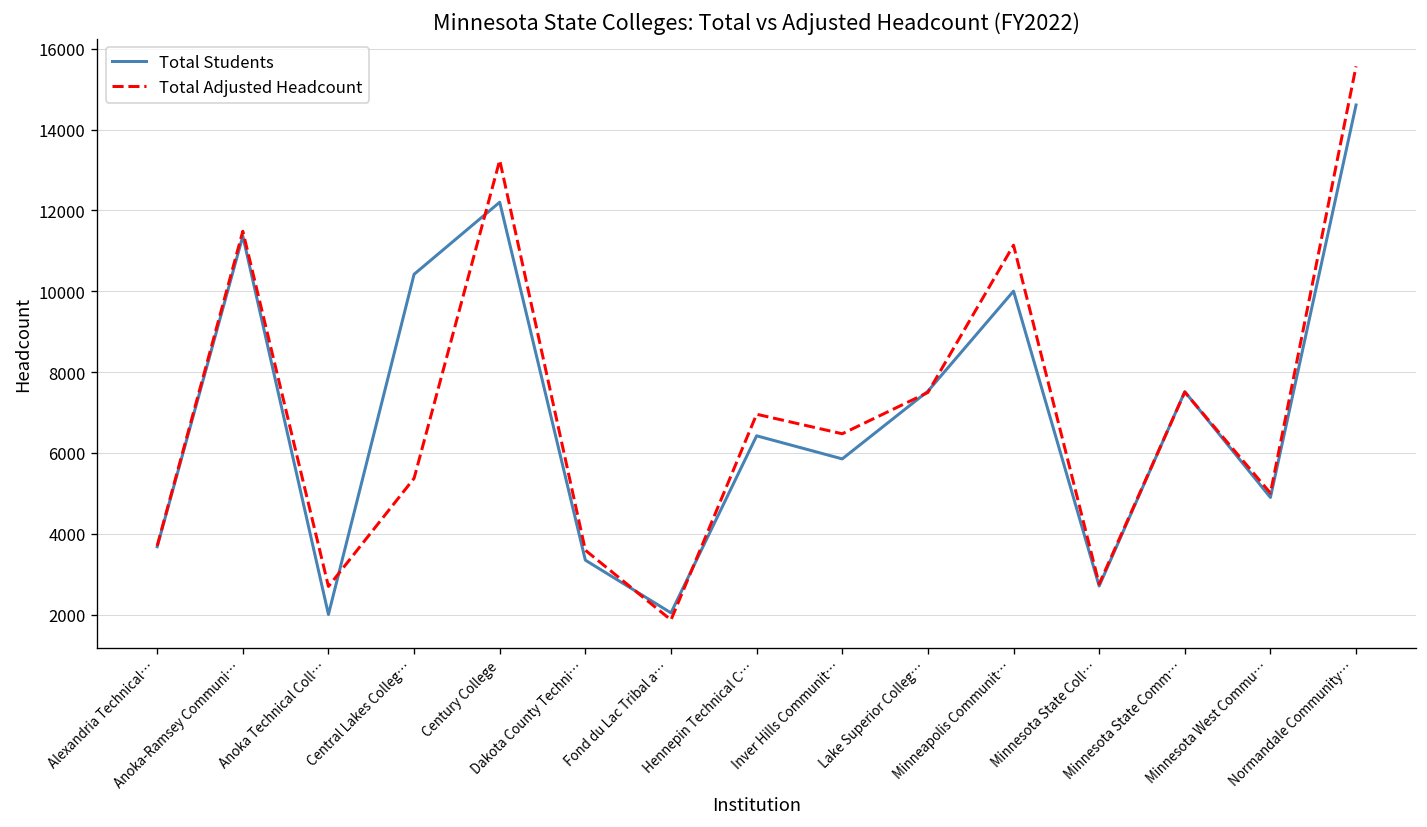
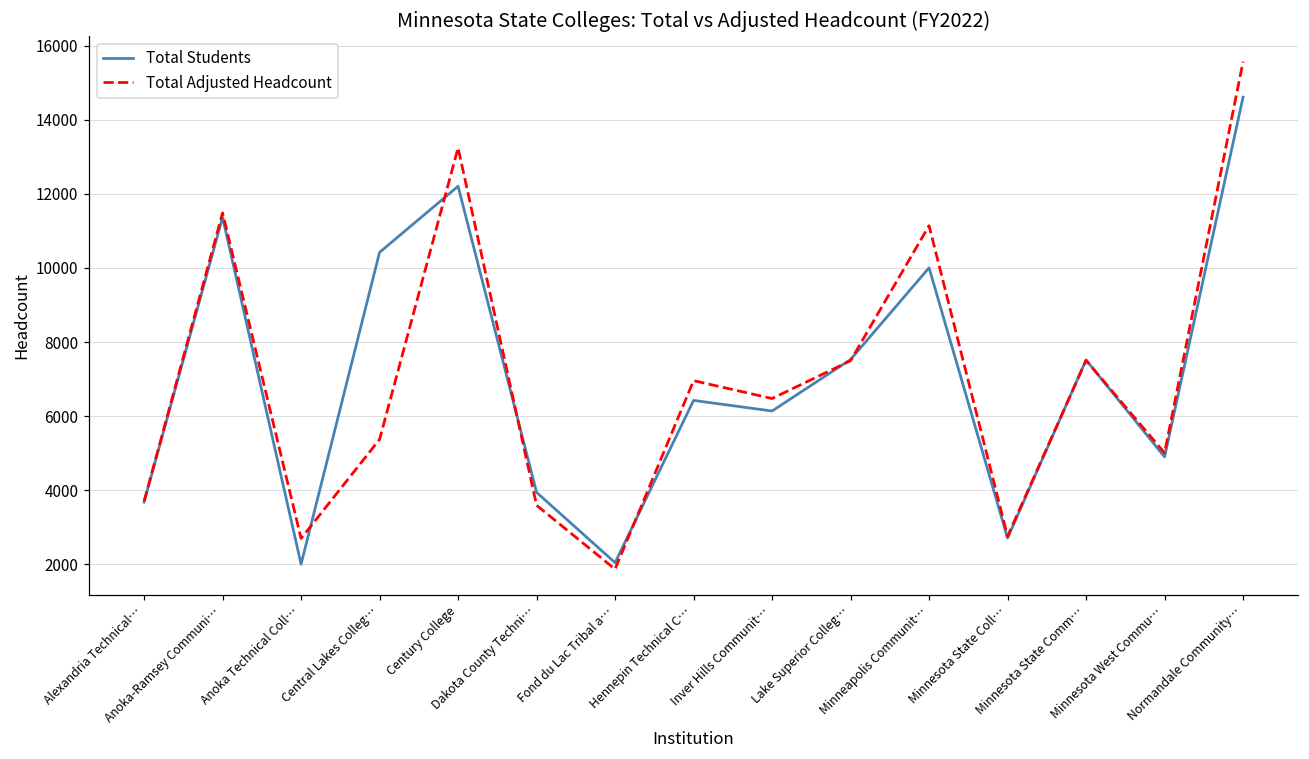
Total Students, Dakota County Techni…: 3300 -> 3900
Total Students, Inver Hills Communit…: 5900 -> 6100
